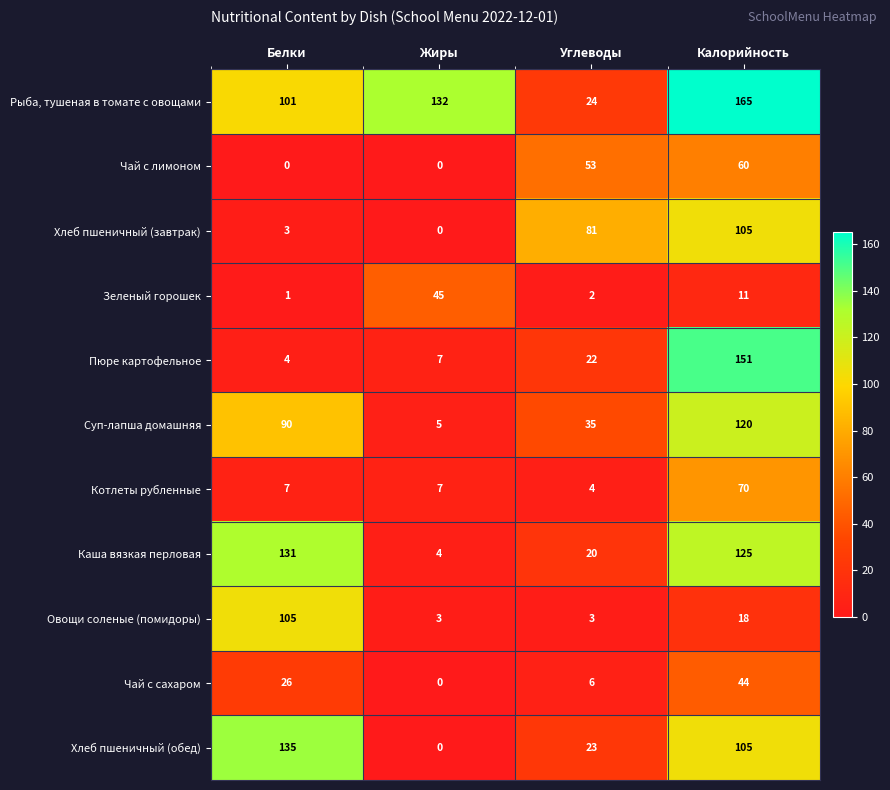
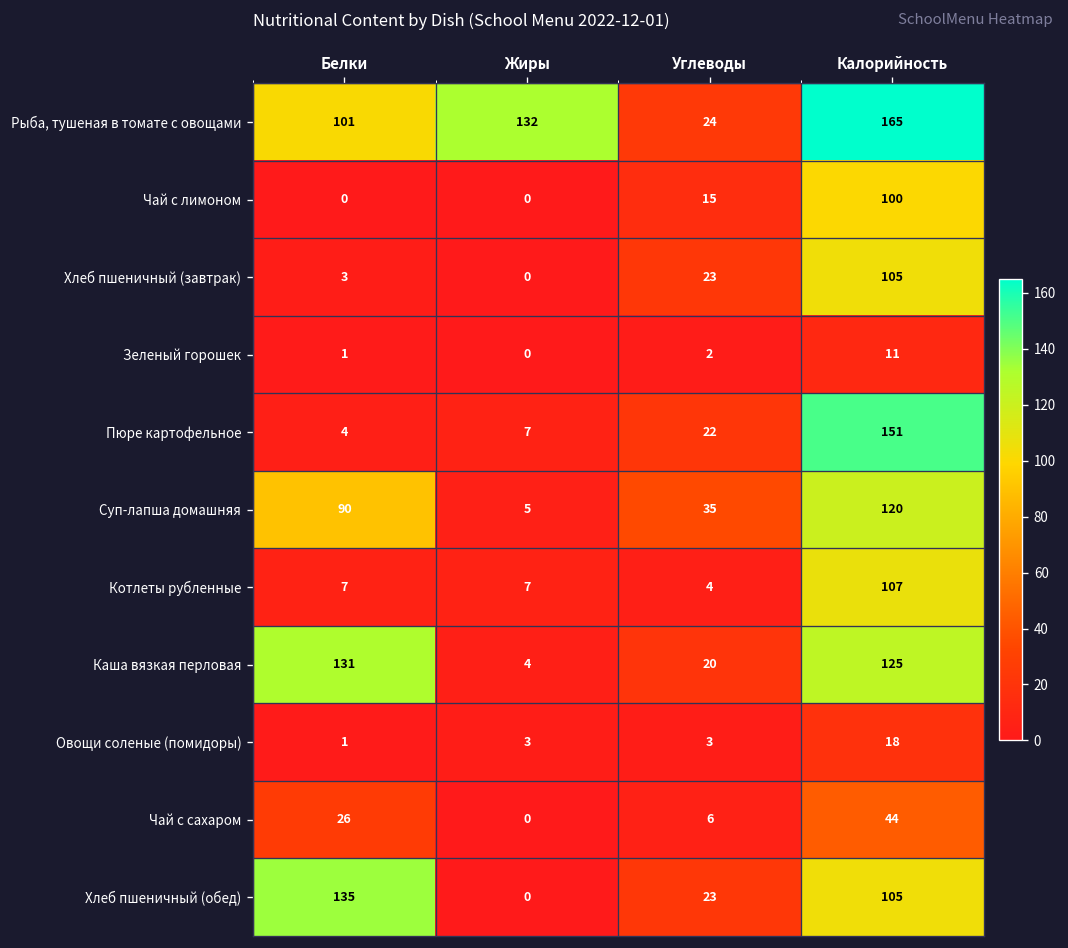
Чай с лимоном, Углеводы: 53 -> 15
Чай с лимоном, Калорийность: 60 -> 100
Хлеб пшеничный (завтрак), Углеводы: 81 -> 23
Зеленый горошек, Жиры: 45 -> 0
Котлеты рубленные, Калорийность: 70 -> 107
Овощи соленые (помидоры), Белки: 105 -> 1
